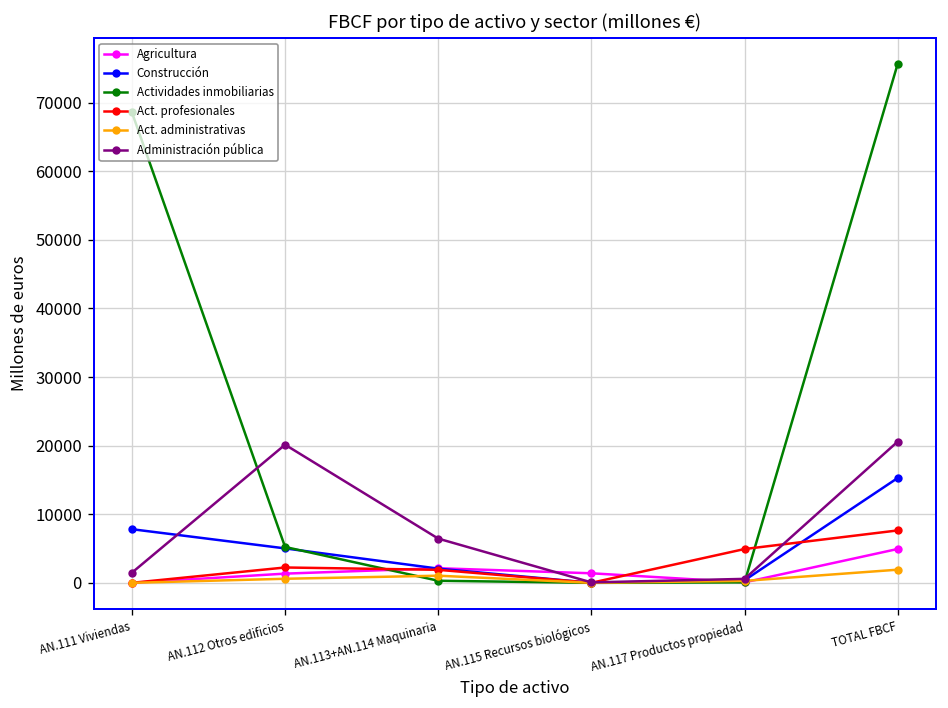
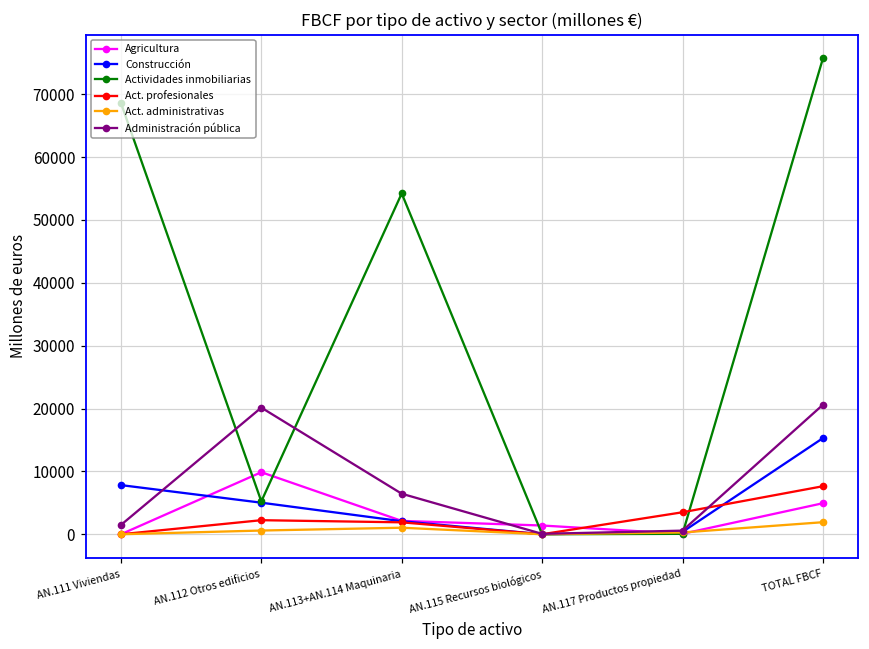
Agricultura, AN.112 Otros edificios: 1000 -> 10000
Actividades inmobiliarias, AN.113+AN.114 Maquinaria: 0 -> 54000
Act. profesionales, AN.117 Productos propiedad: 5000 -> 3000
